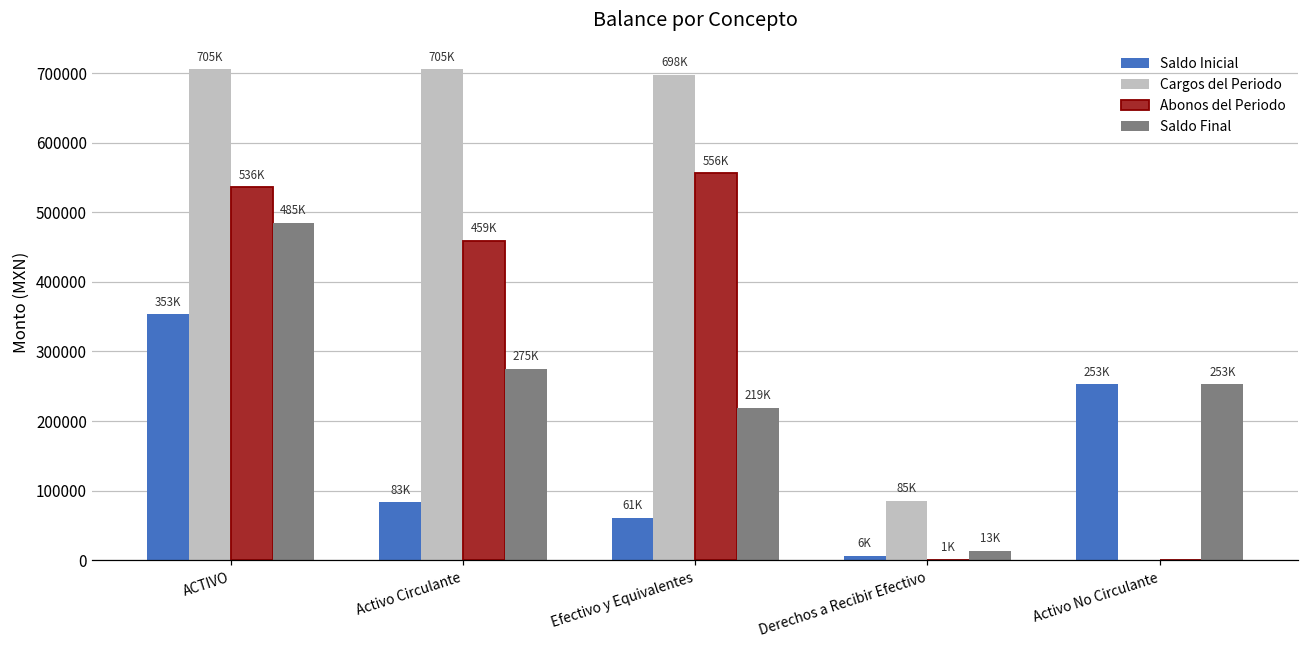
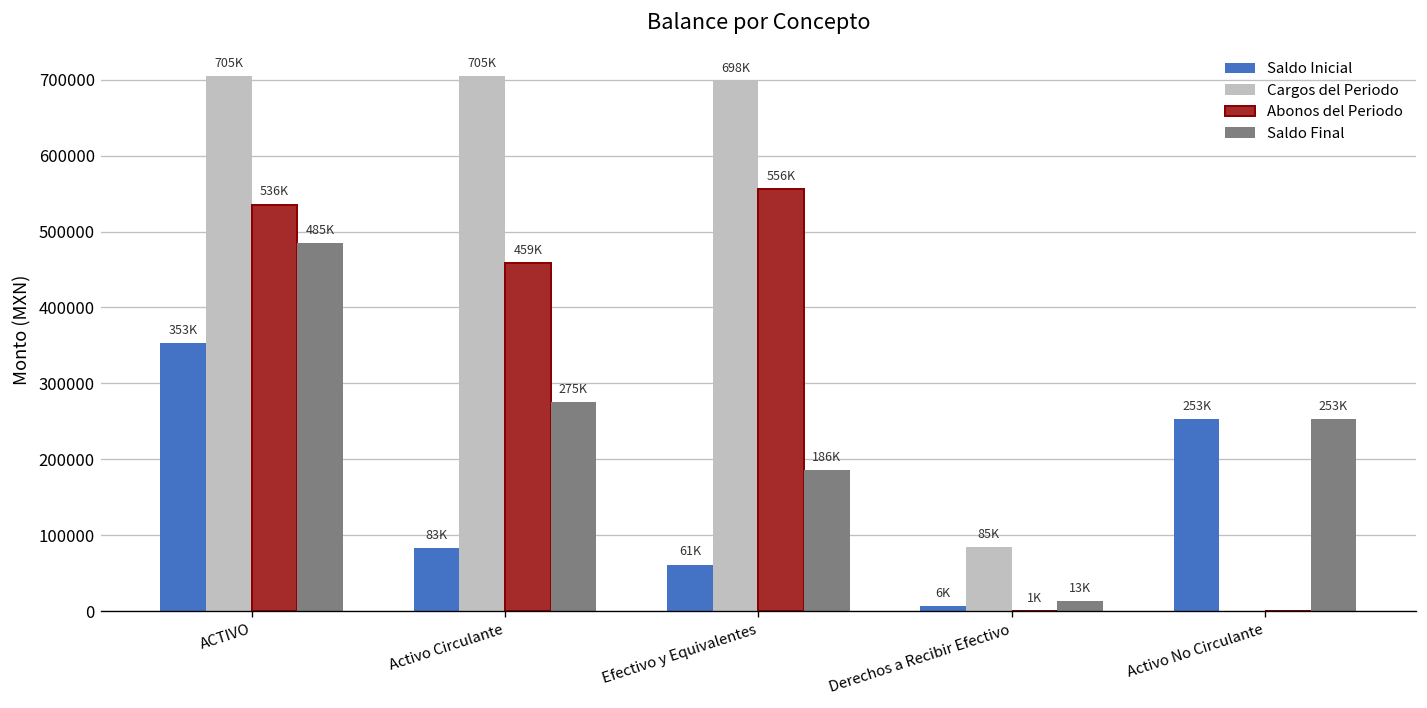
Saldo Final, Efectivo y Equivalentes: 219K -> 186K
